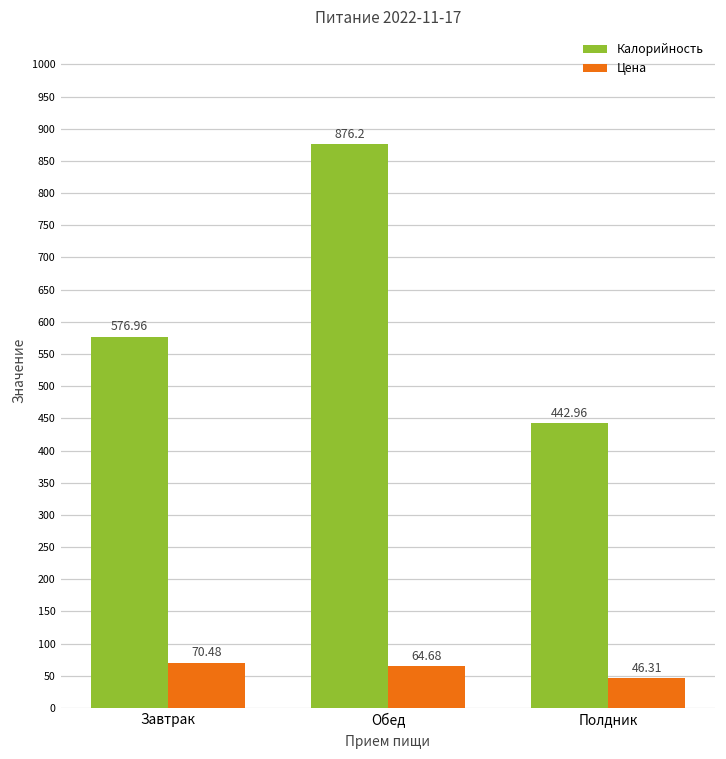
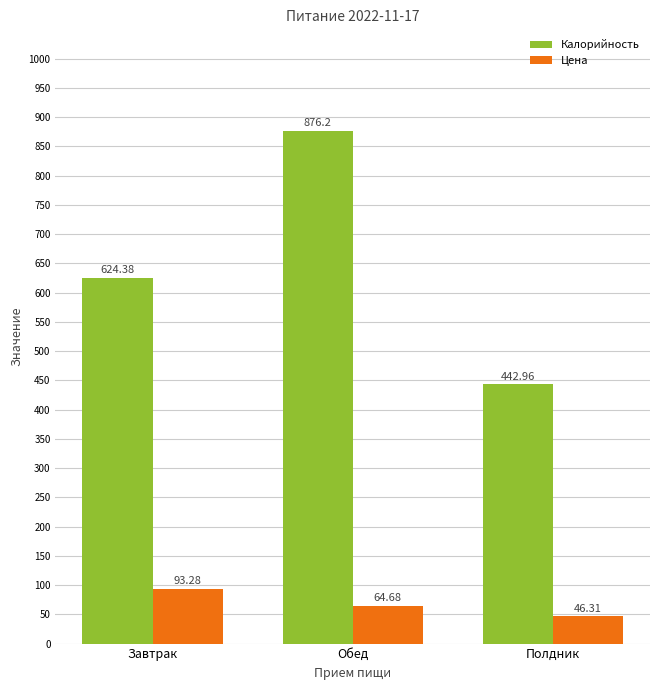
Калорийность, Завтрак: 576.96 -> 624.38
Цена, Завтрак: 70.48 -> 93.28
